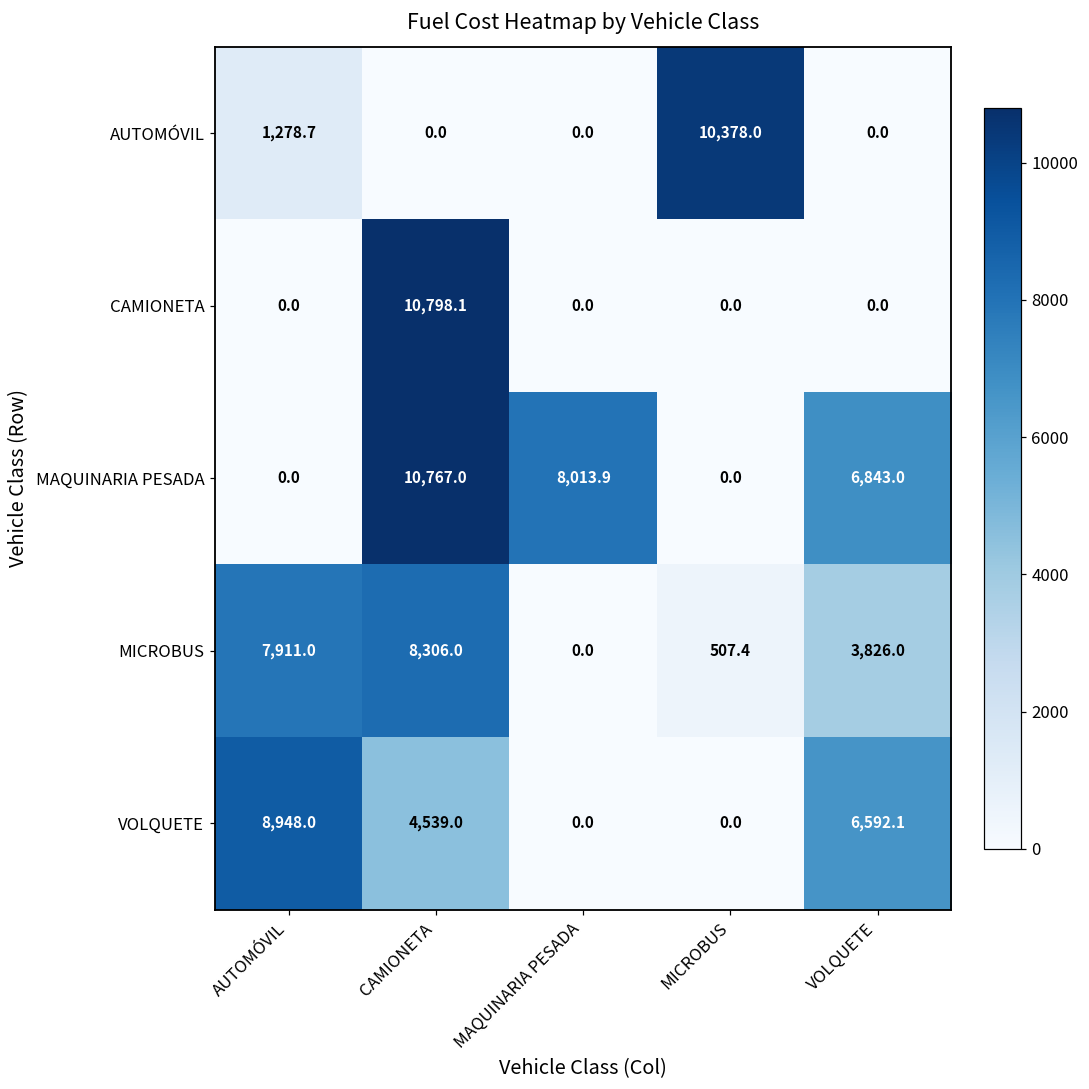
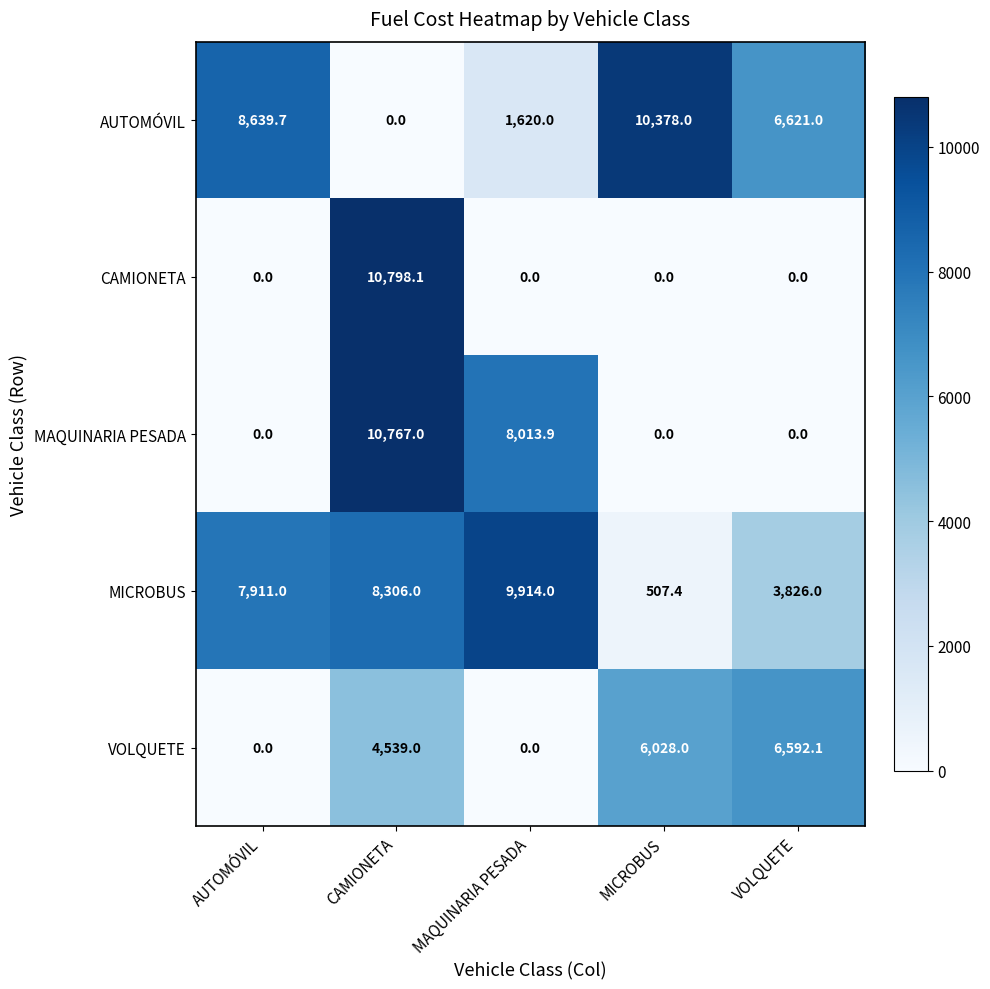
AUTOMÓVIL, AUTOMÓVIL: 1,278.7 -> 8,639.7
AUTOMÓVIL, MAQUINARIA PESADA: 0.0 -> 1,620.0
AUTOMÓVIL, VOLQUETE: 0.0 -> 6,621.0
MAQUINARIA PESADA, VOLQUETE: 6,843.0 -> 0.0
MICROBUS, MAQUINARIA PESADA: 0.0 -> 9,914.0
VOLQUETE, AUTOMÓVIL: 8,948.0 -> 0.0
VOLQUETE, MICROBUS: 0.0 -> 6,028.0
